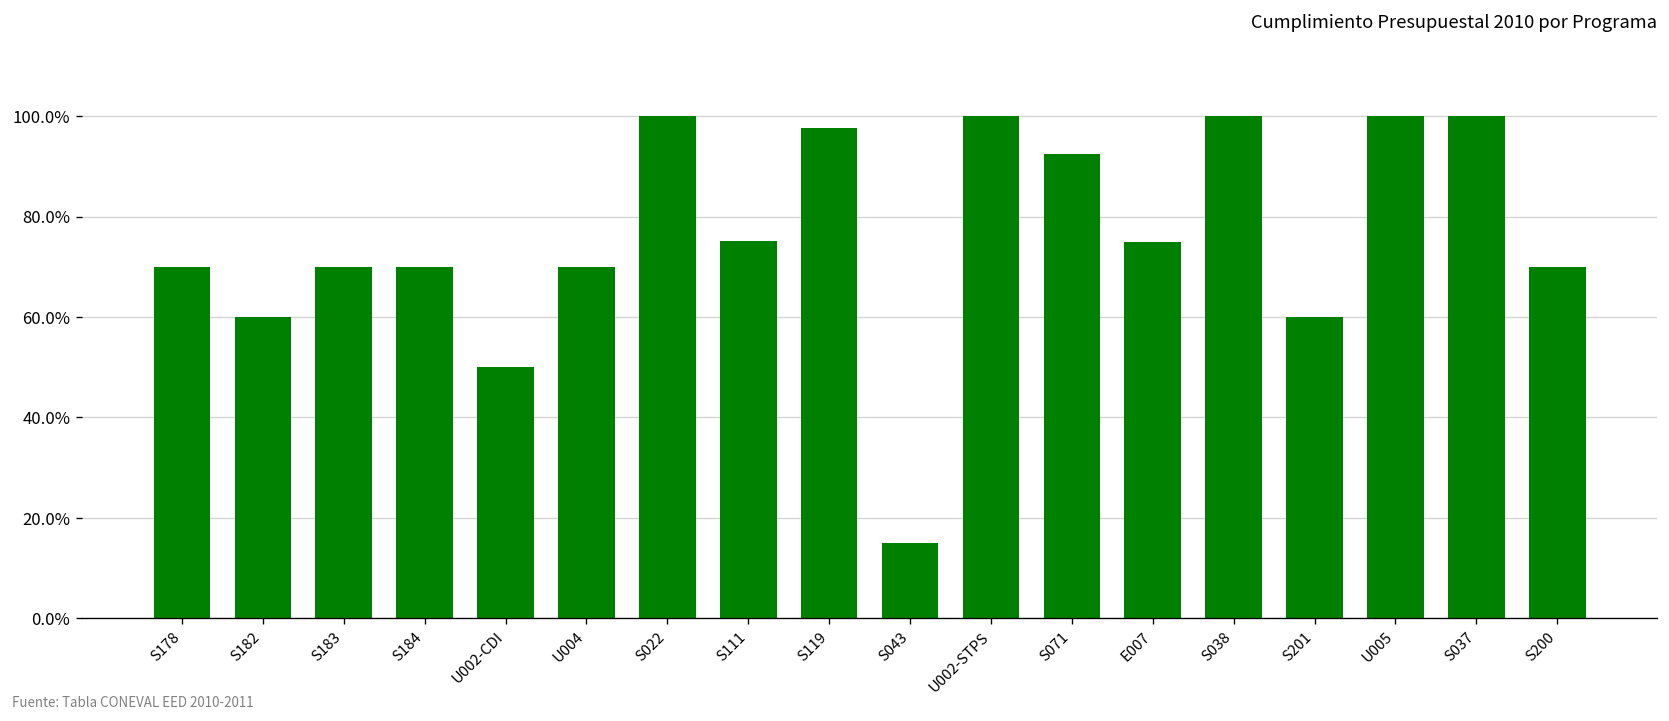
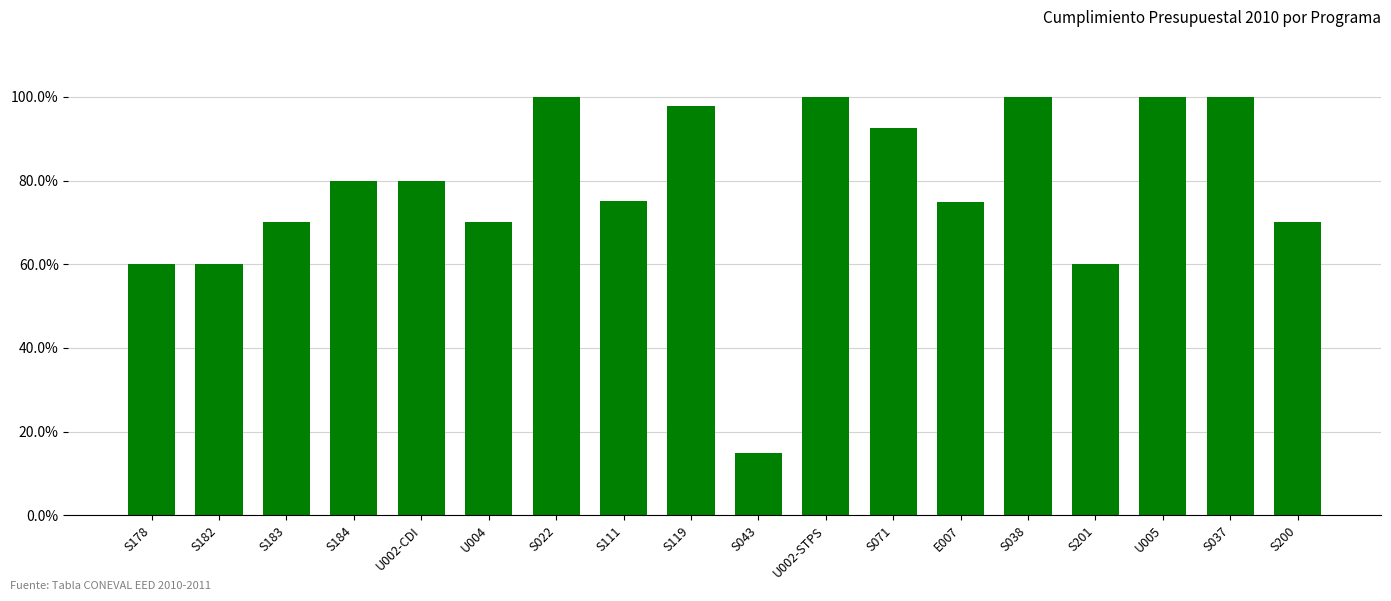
S178: 70% -> 60%
S184: 70% -> 80%
U002-CDI: 50% -> 80%
